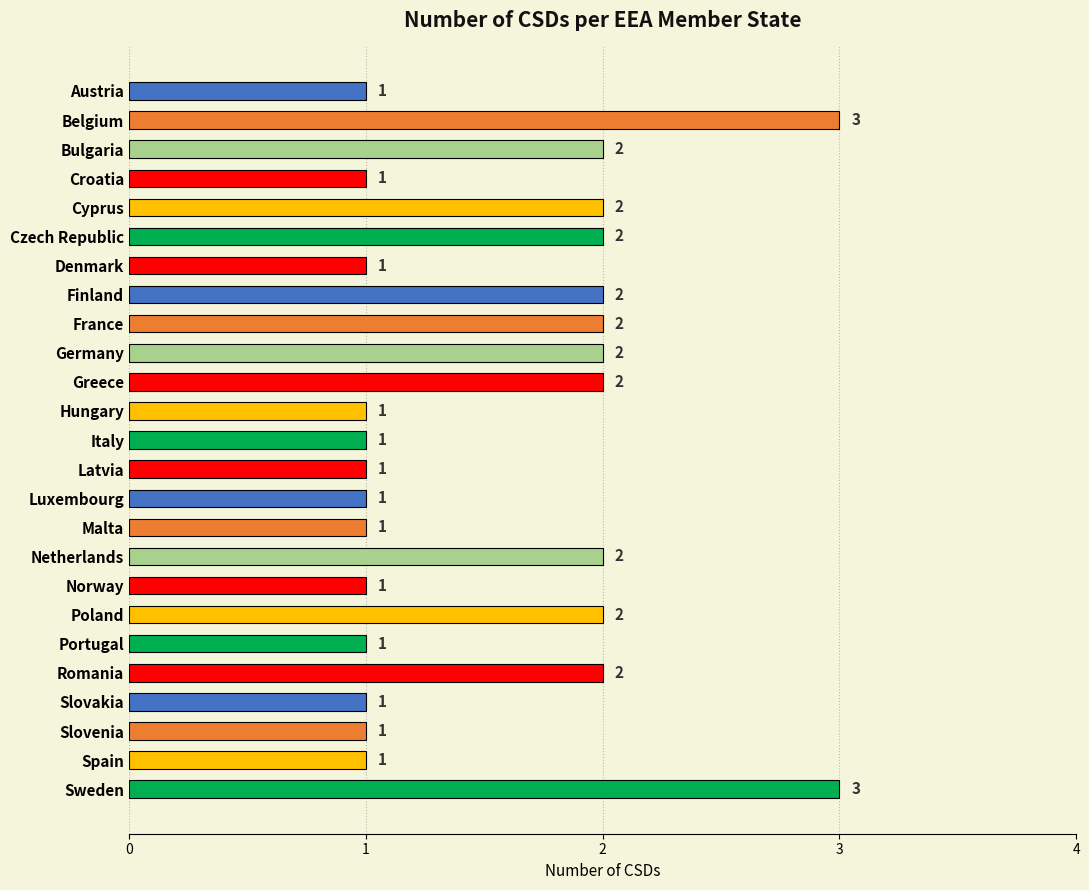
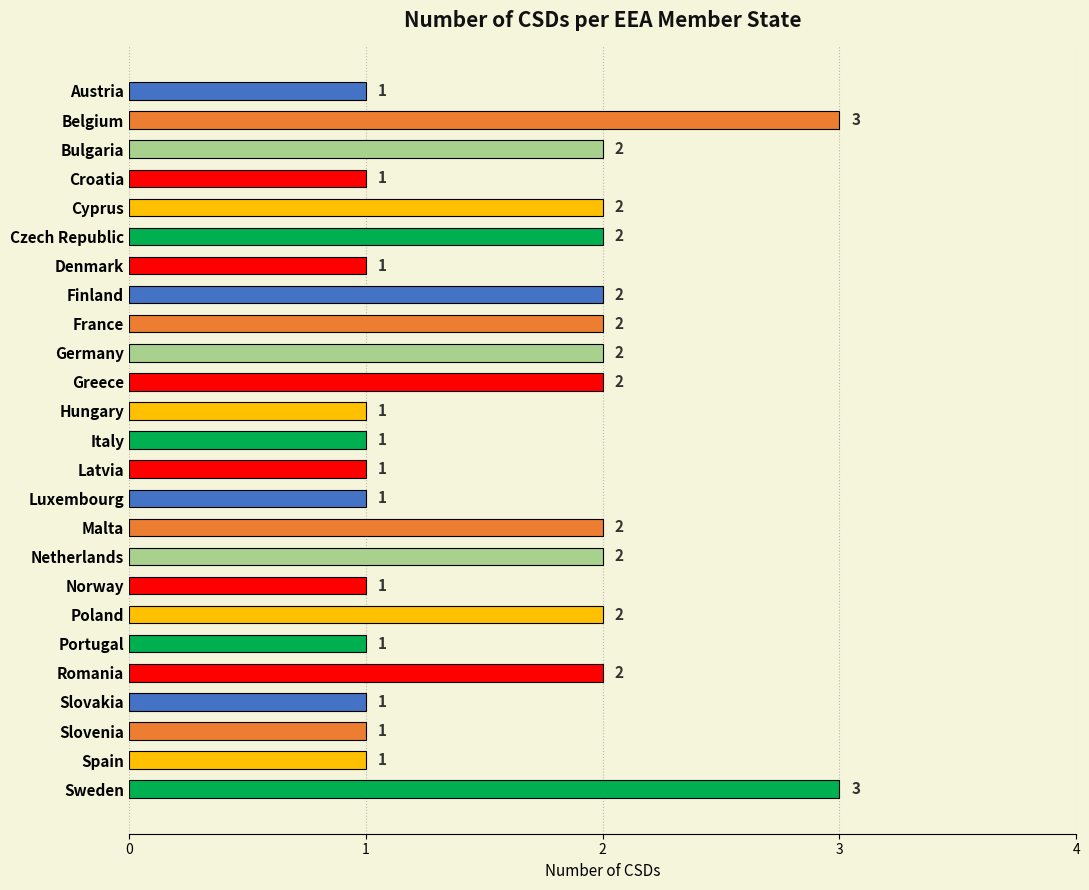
Malta: 1 -> 2
